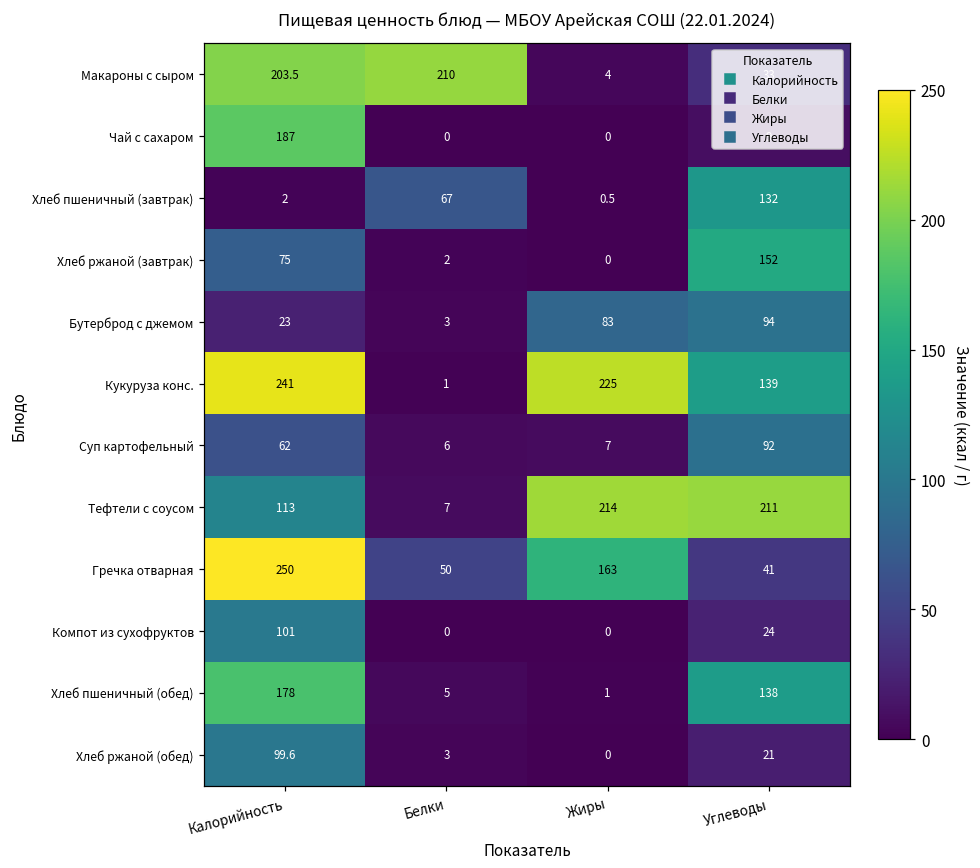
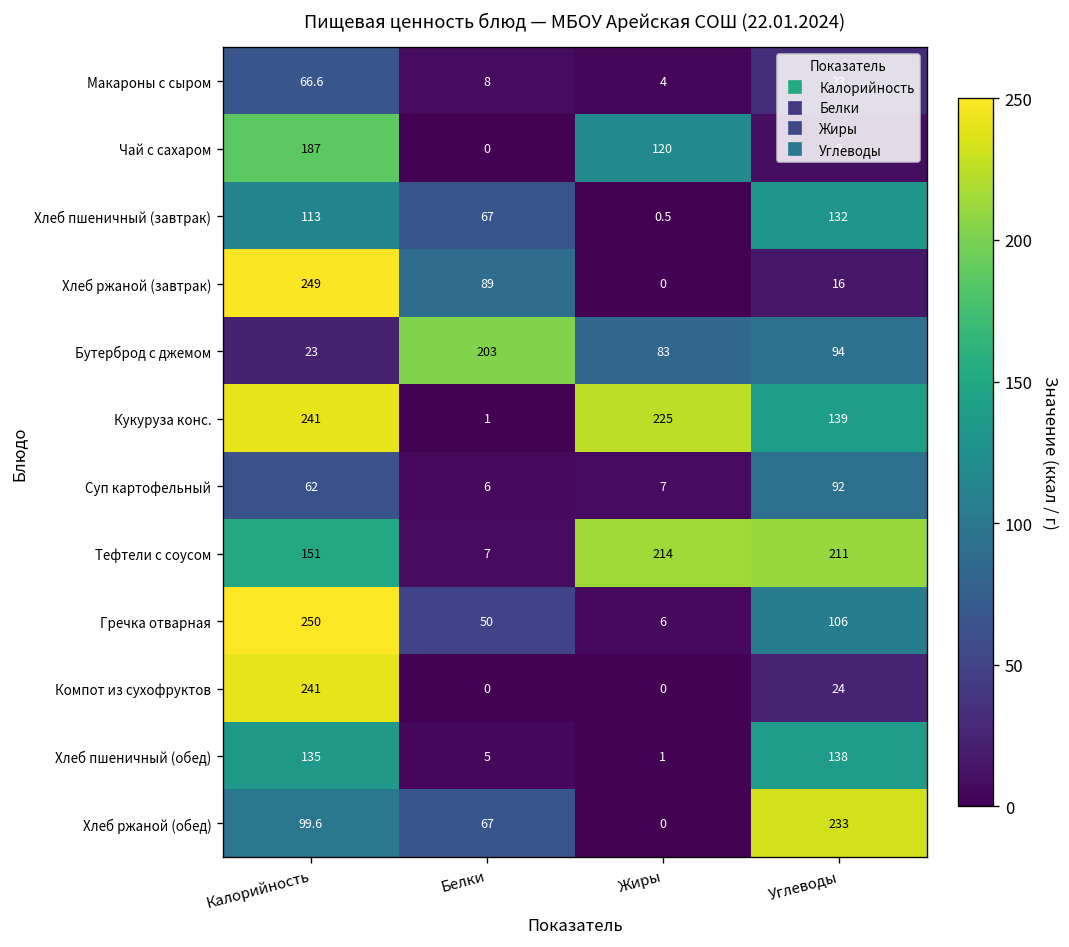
Макароны с сыром, Калорийность: 203.5 -> 66.6
Макароны с сыром, Белки: 210 -> 8
Чай с сахаром, Жиры: 0 -> 120
Хлеб пшеничный (завтрак), Калорийность: 2 -> 113
Хлеб ржаной (завтрак), Калорийность: 75 -> 249
Хлеб ржаной (завтрак), Белки: 2 -> 89
Хлеб ржаной (завтрак), Углеводы: 152 -> 16
Бутерброд с джемом, Белки: 3 -> 203
Тефтели с соусом, Калорийность: 113 -> 151
Гречка отварная, Жиры: 163 -> 6
Гречка отварная, Углеводы: 41 -> 106
Компот из сухофруктов, Калорийность: 101 -> 241
Хлеб пшеничный (обед), Калорийность: 178 -> 135
Хлеб ржаной (обед), Белки: 3 -> 67
Хлеб ржаной (обед), Углеводы: 21 -> 233
